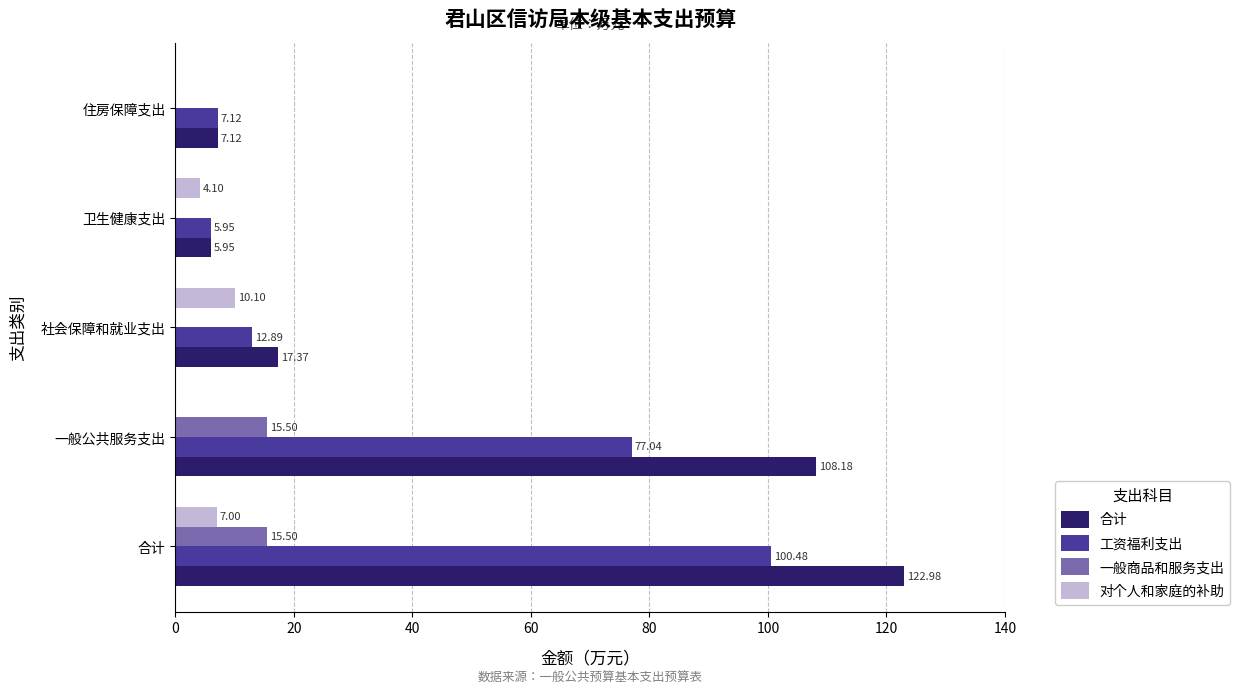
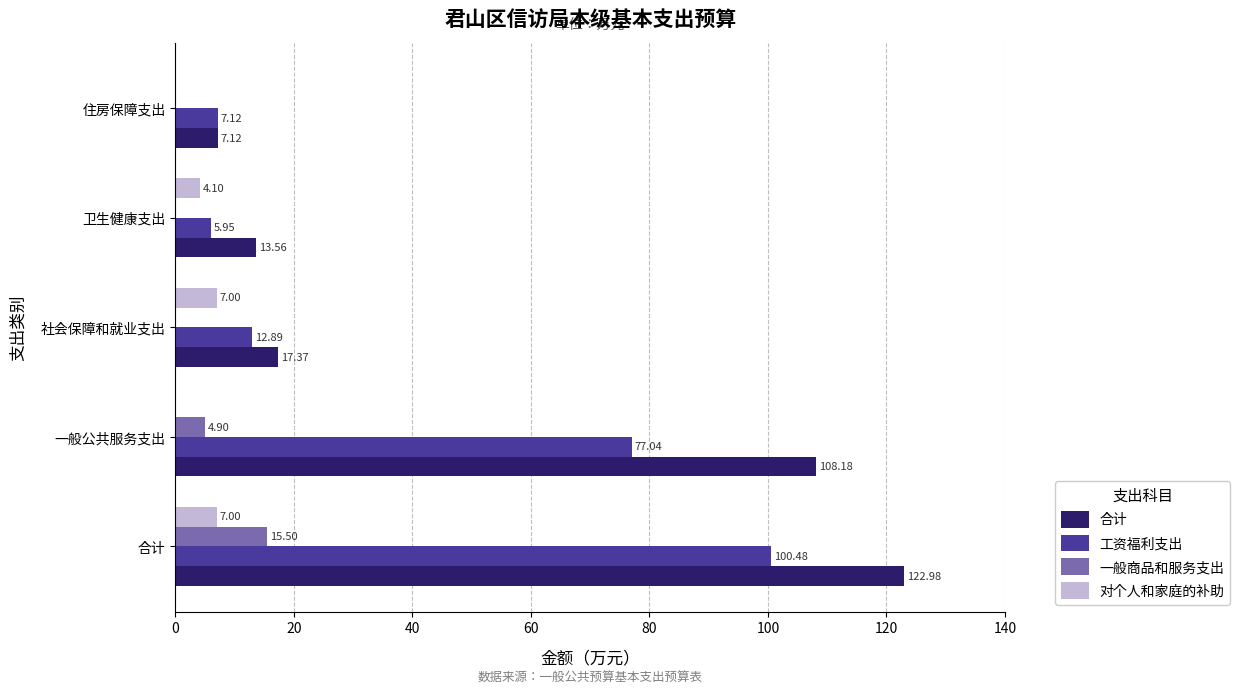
合计, 卫生健康支出: 5.95 -> 13.56
对个人和家庭的补助, 社会保障和就业支出: 10.10 -> 7.00
一般商品和服务支出, 一般公共服务支出: 15.50 -> 4.90
